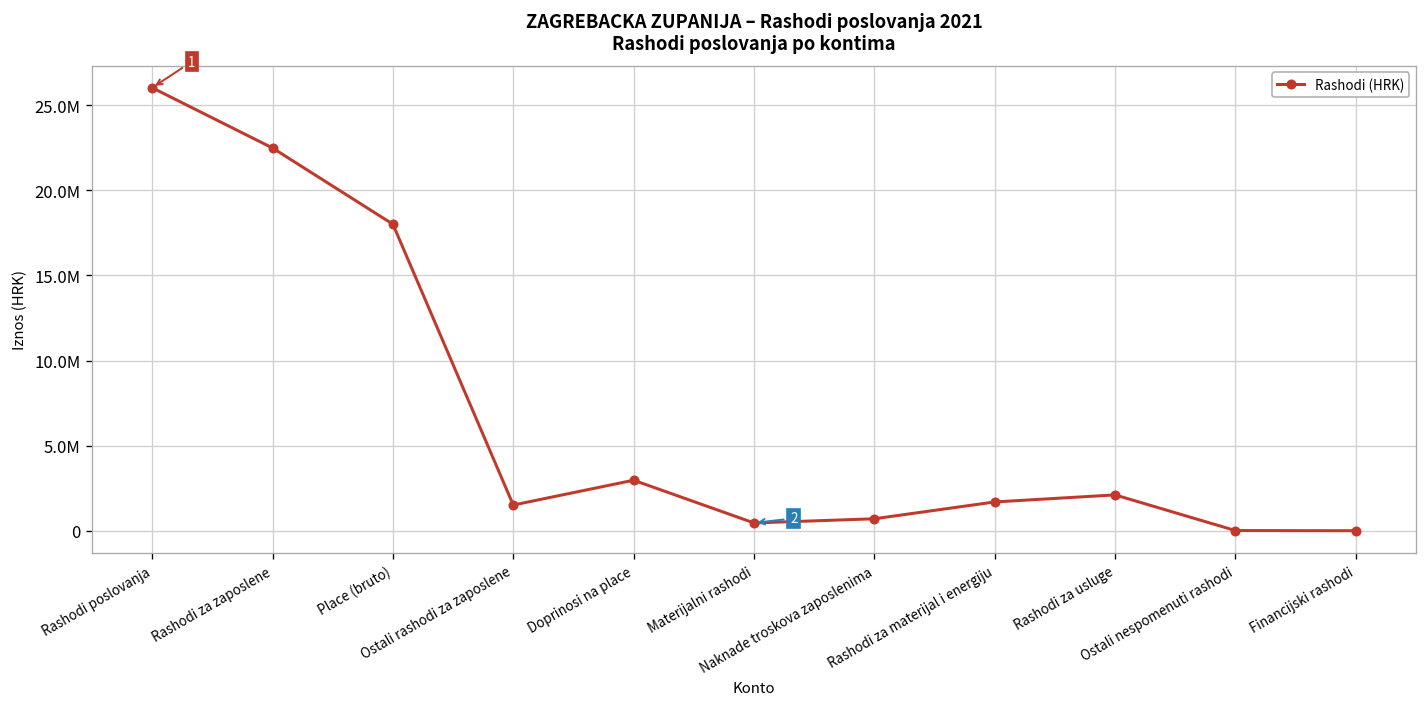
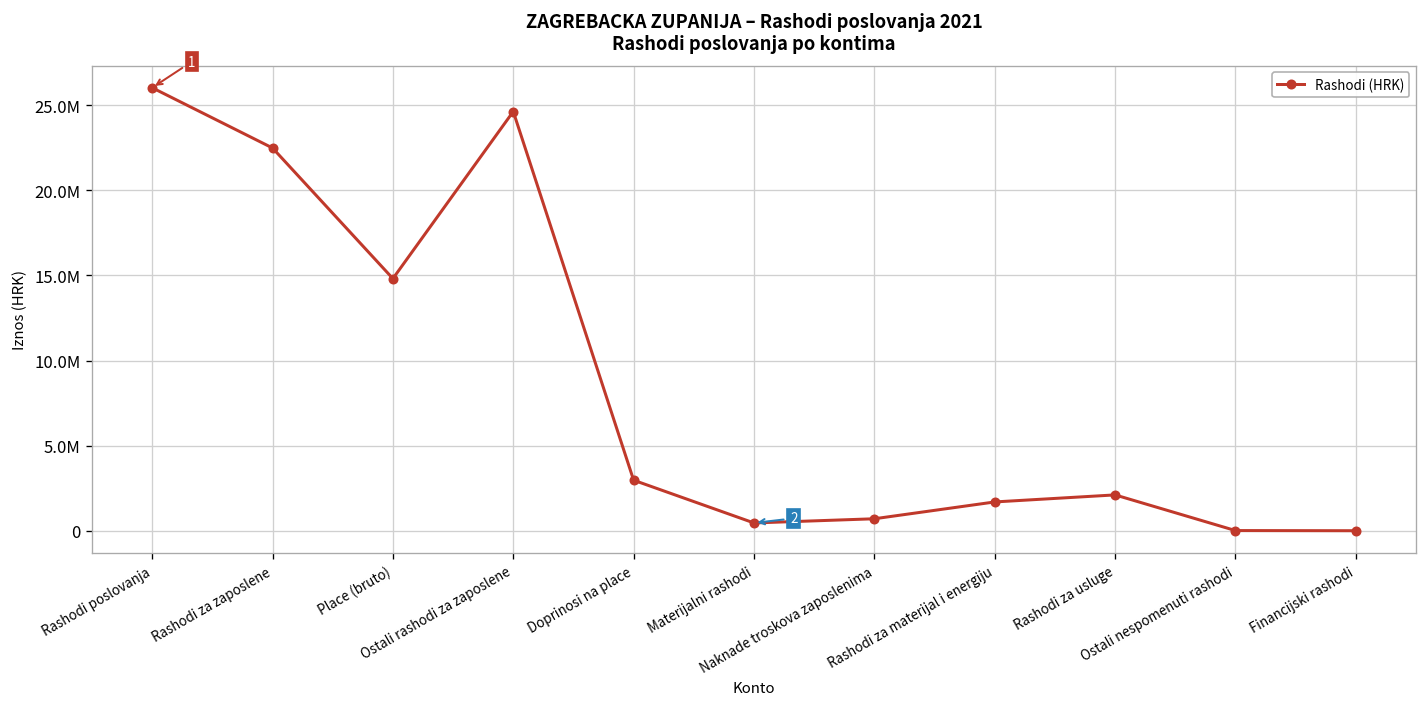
Place (bruto): 18000000 -> 14800000
Ostali rashodi za zaposlene: 1500000 -> 24600000
